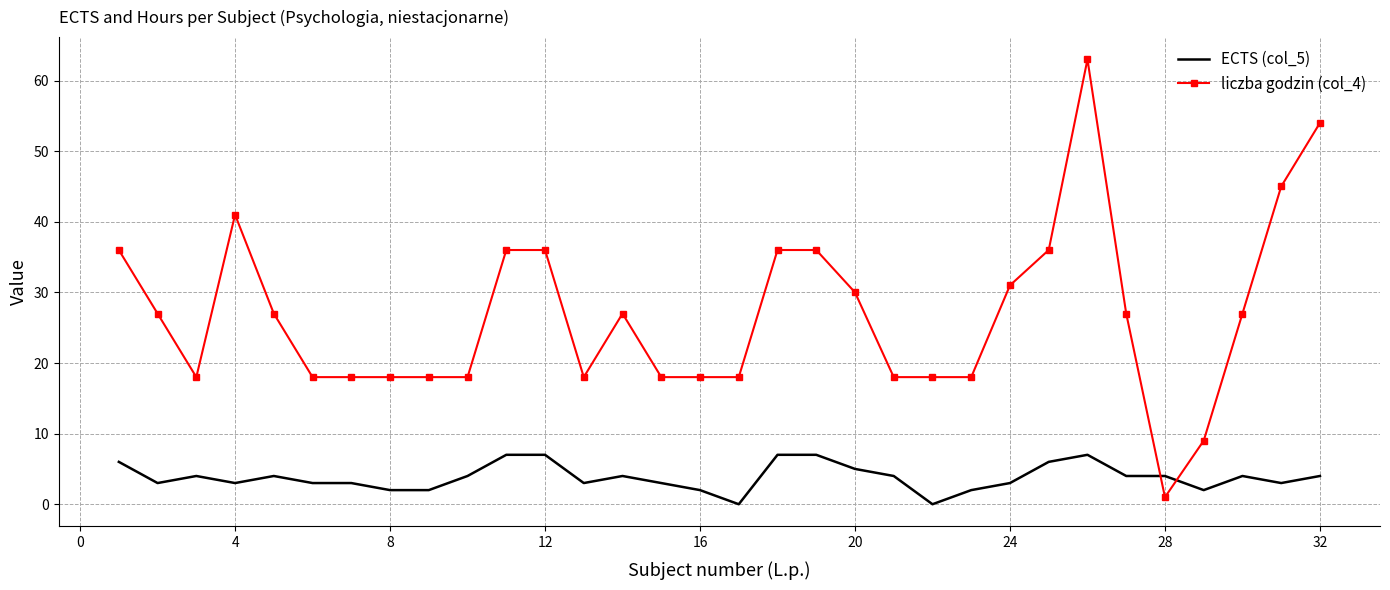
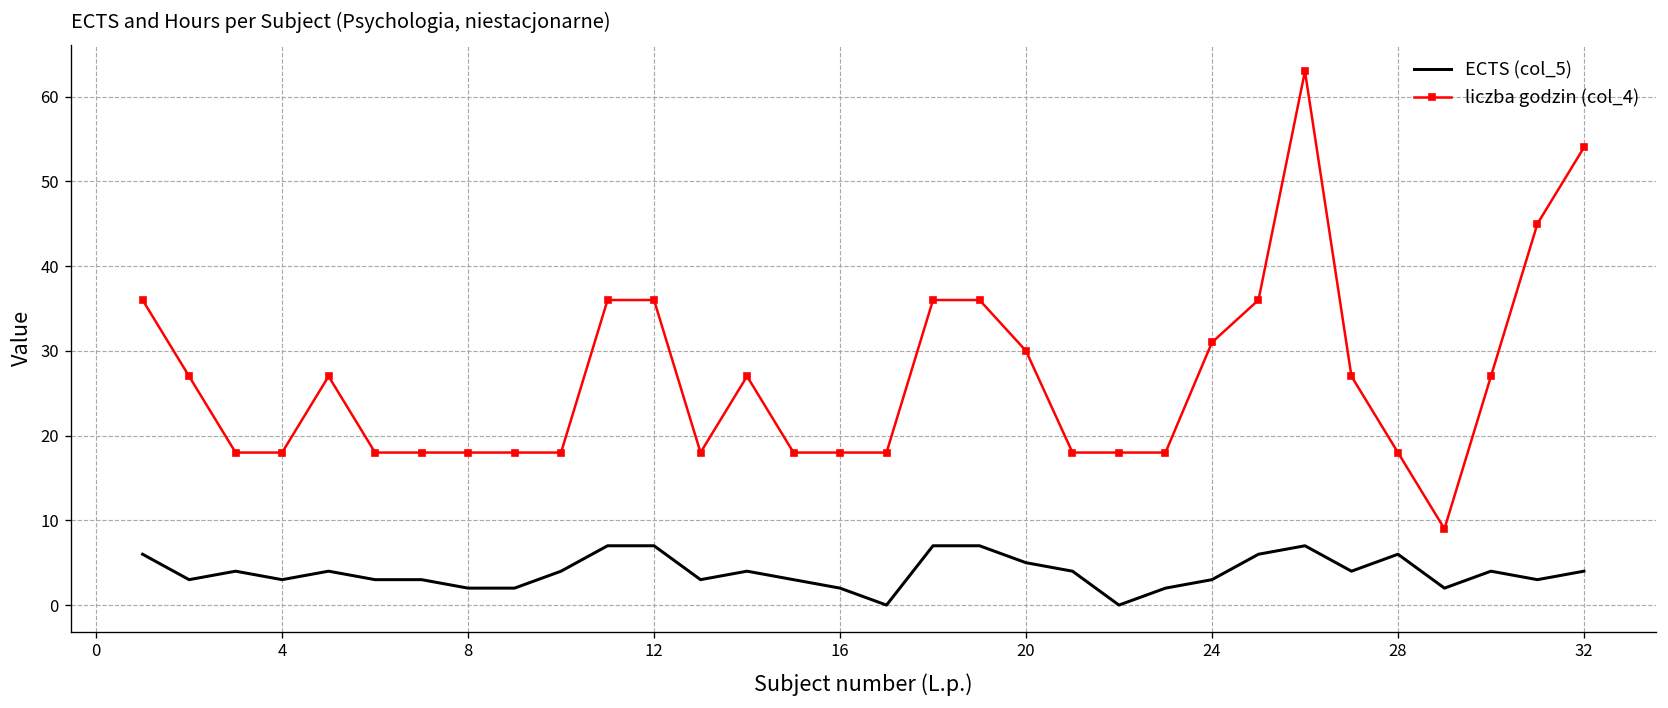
liczba godzin (col_4), 4: 41 -> 18
ECTS (col_5), 28: 4 -> 6
liczba godzin (col_4), 28: 1 -> 18
